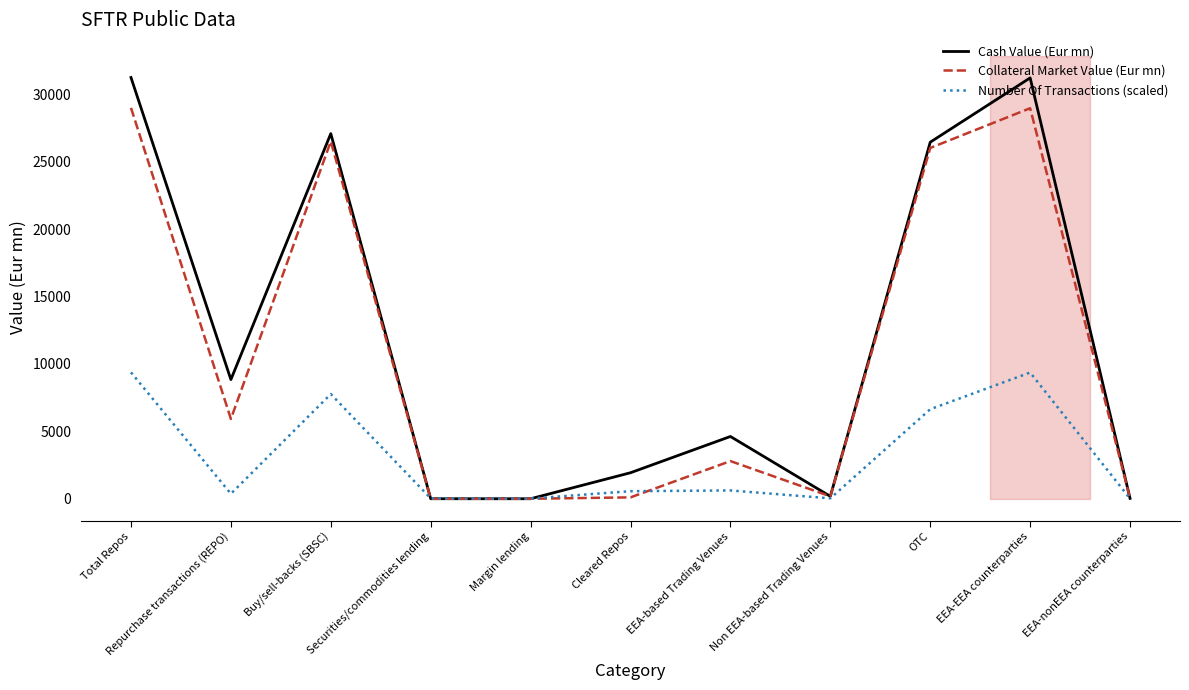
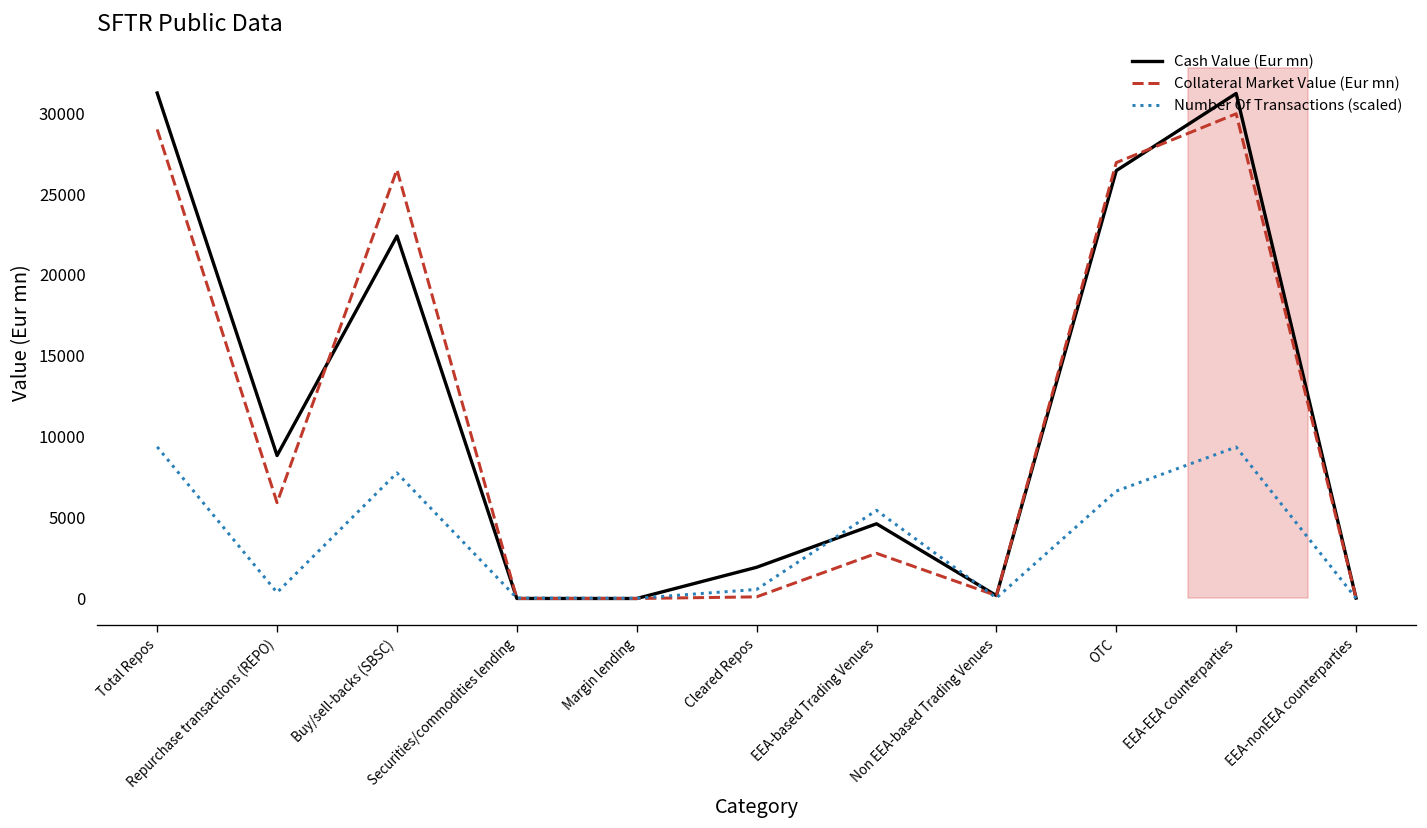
Cash Value (Eur mn), Buy/sell-backs (SBSC): 27100 -> 22400
Number Of Transactions (scaled), EEA-based Trading Venues: 600 -> 5500
Collateral Market Value (Eur mn), OTC: 26000 -> 26900
Collateral Market Value (Eur mn), EEA-EEA counterparties: 29000 -> 30000
